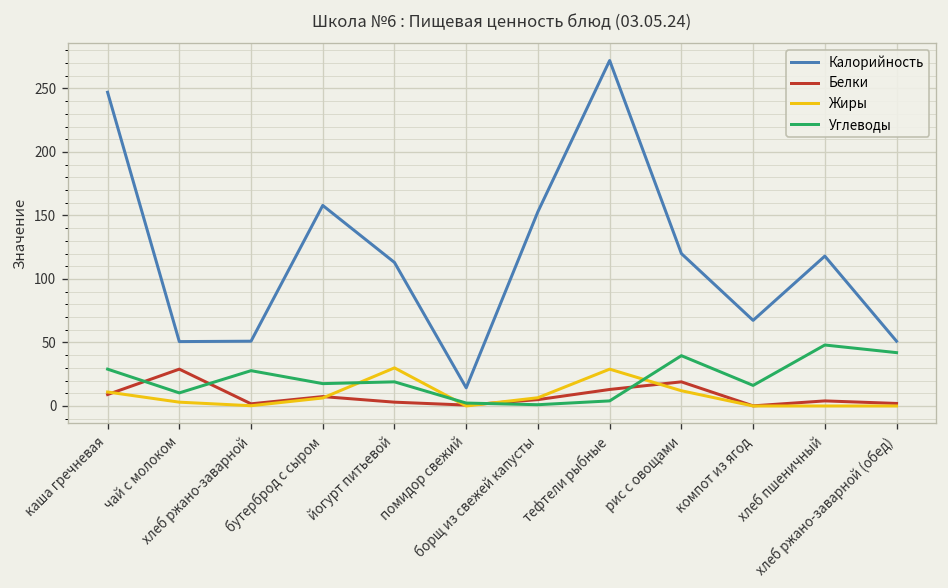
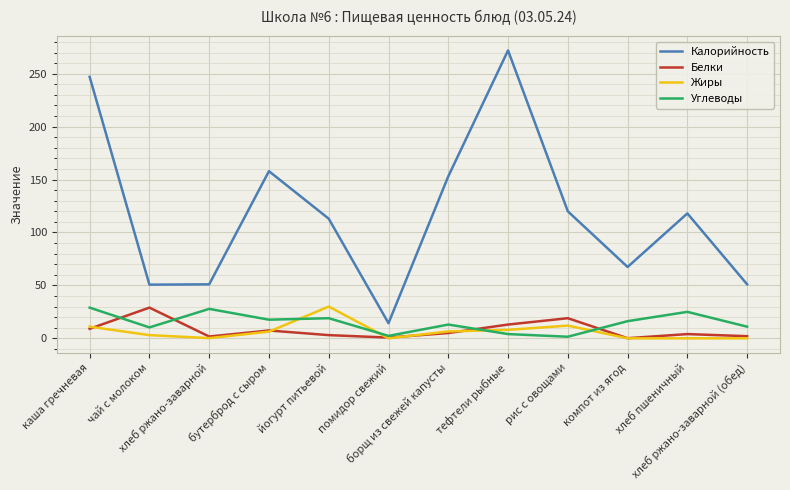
Углеводы, борщ из свежей капусты: 1 -> 13
Жиры, тефтели рыбные: 29 -> 8
Углеводы, рис с овощами: 40 -> 2
Углеводы, хлеб пшеничный: 48 -> 25
Углеводы, хлеб ржано-заварной (обед): 42 -> 11
